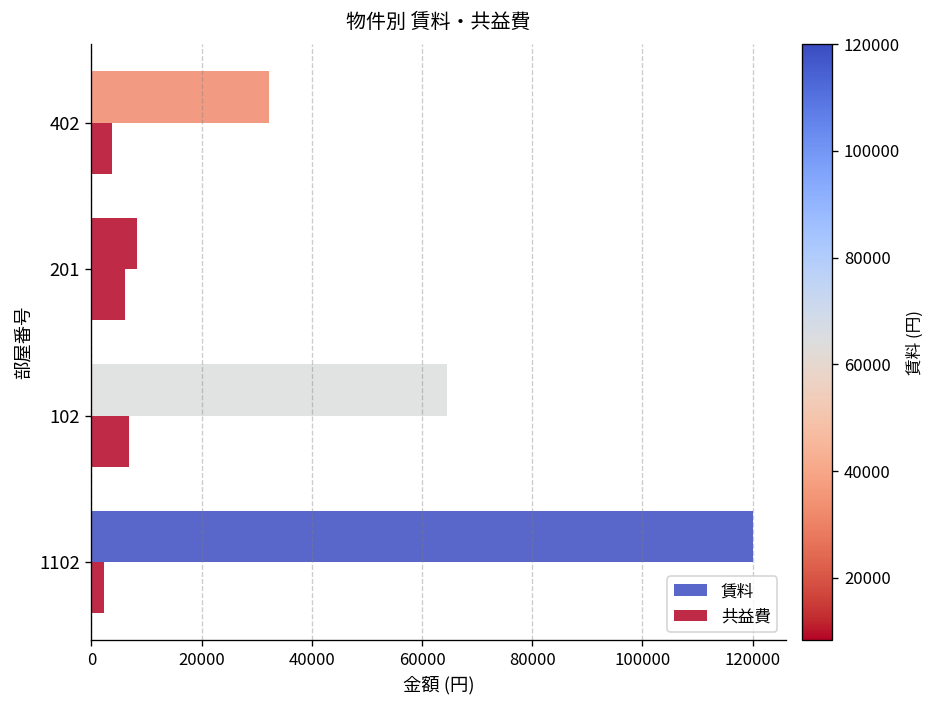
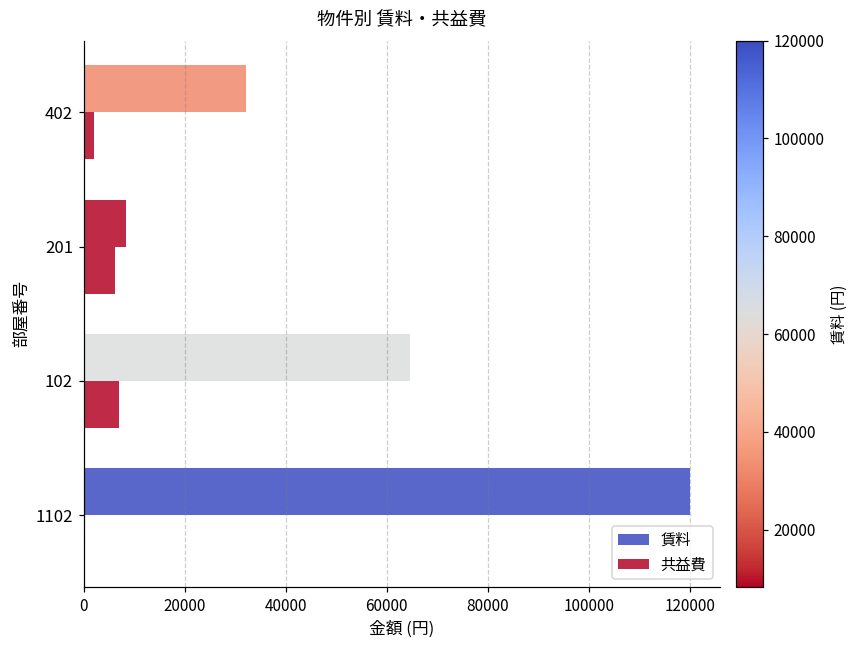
共益費, 402: 4000 -> 2000
共益費, 1102: 2000 -> 0
